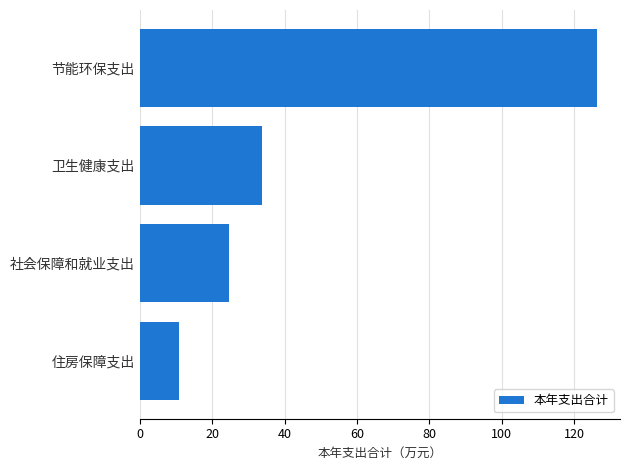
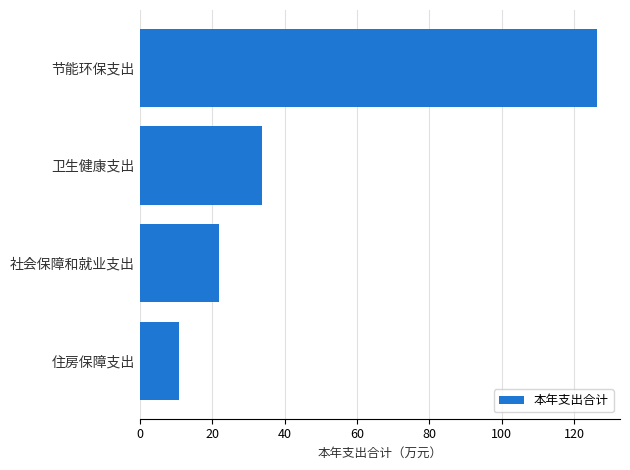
社会保障和就业支出: 25 -> 22
